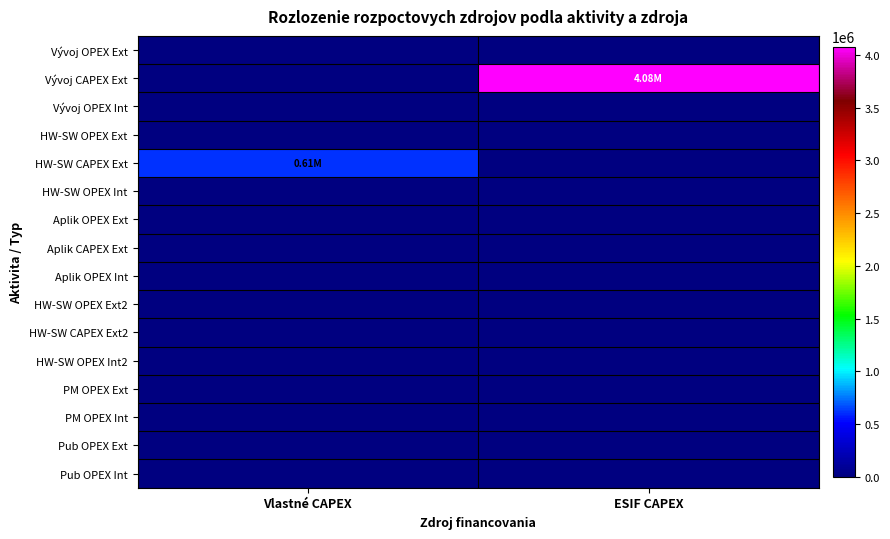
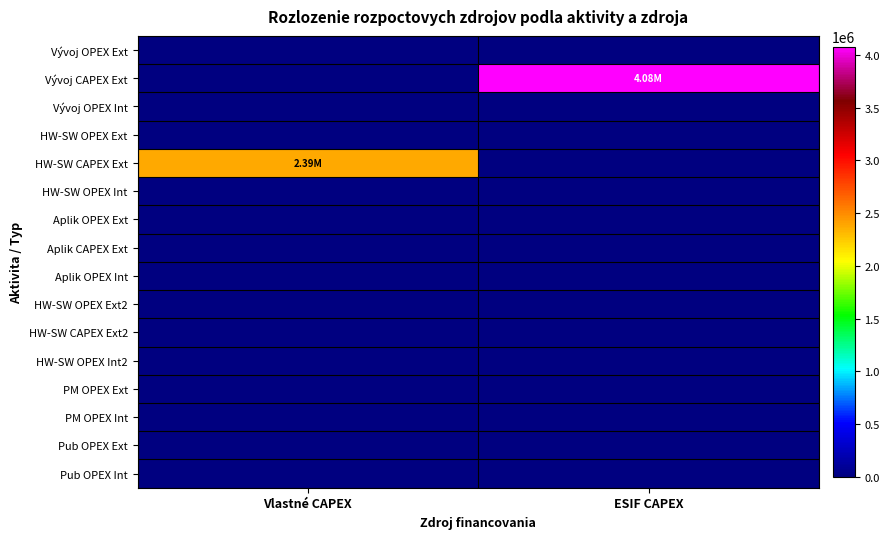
HW-SW CAPEX Ext, Vlastné CAPEX: 0.61M -> 2.39M
